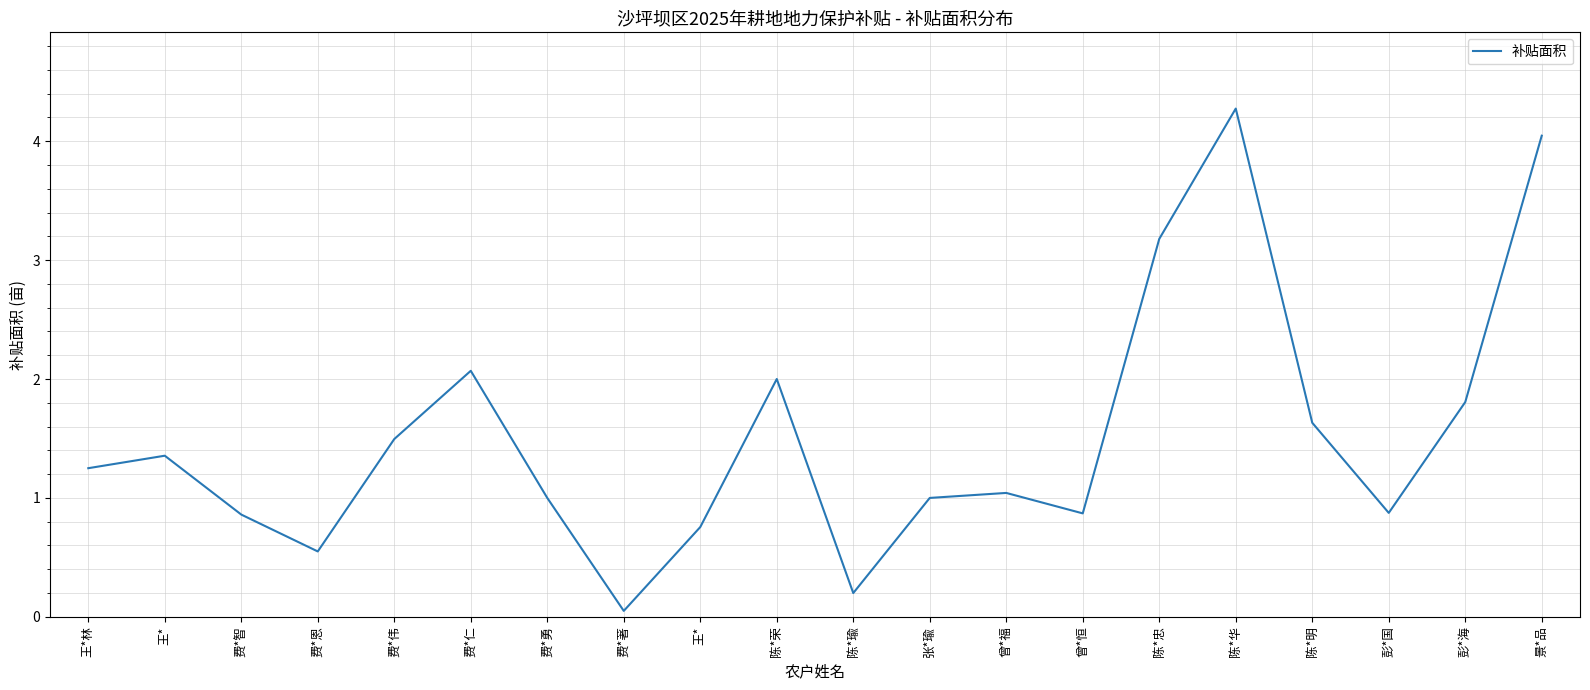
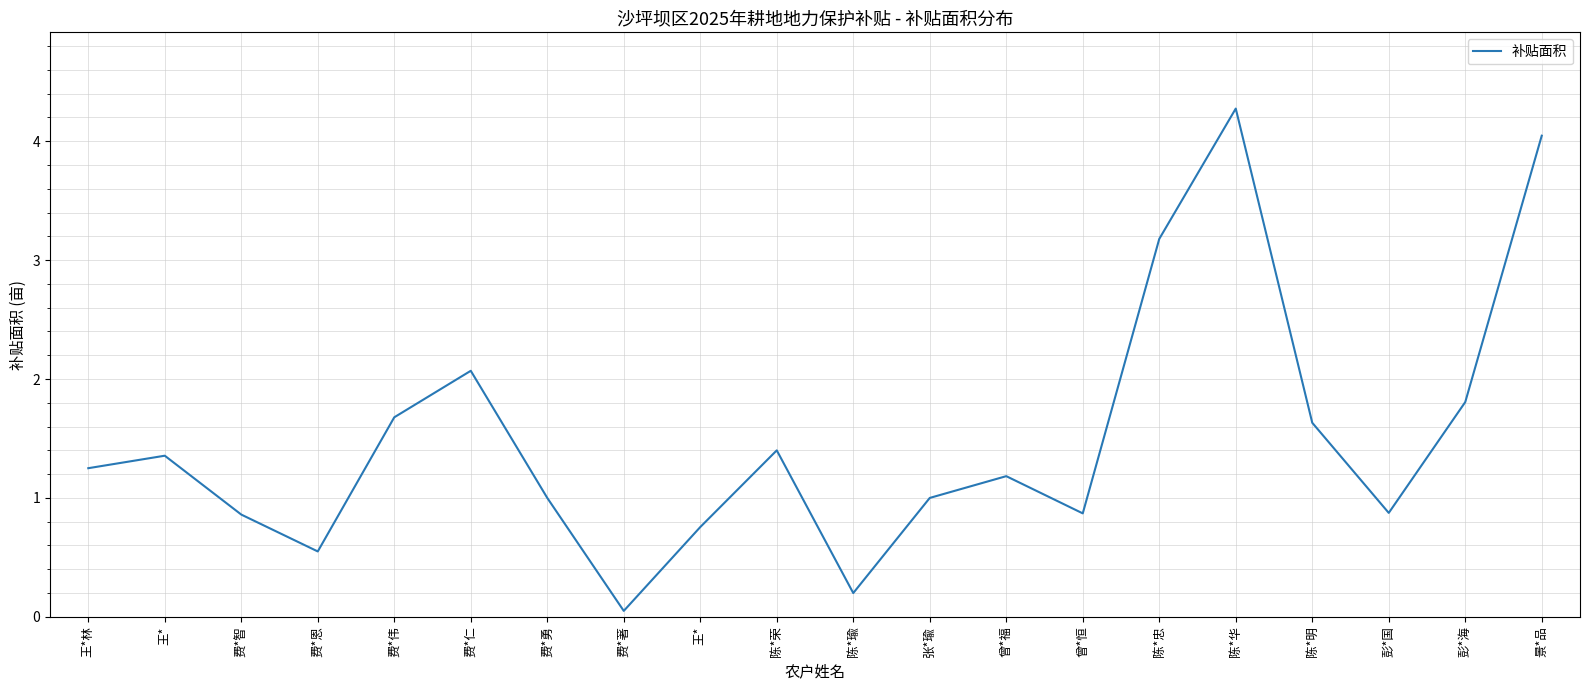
费*伟: 1.50 -> 1.68
陈*荣: 2.0 -> 1.4
曾*福: 1.04 -> 1.18
